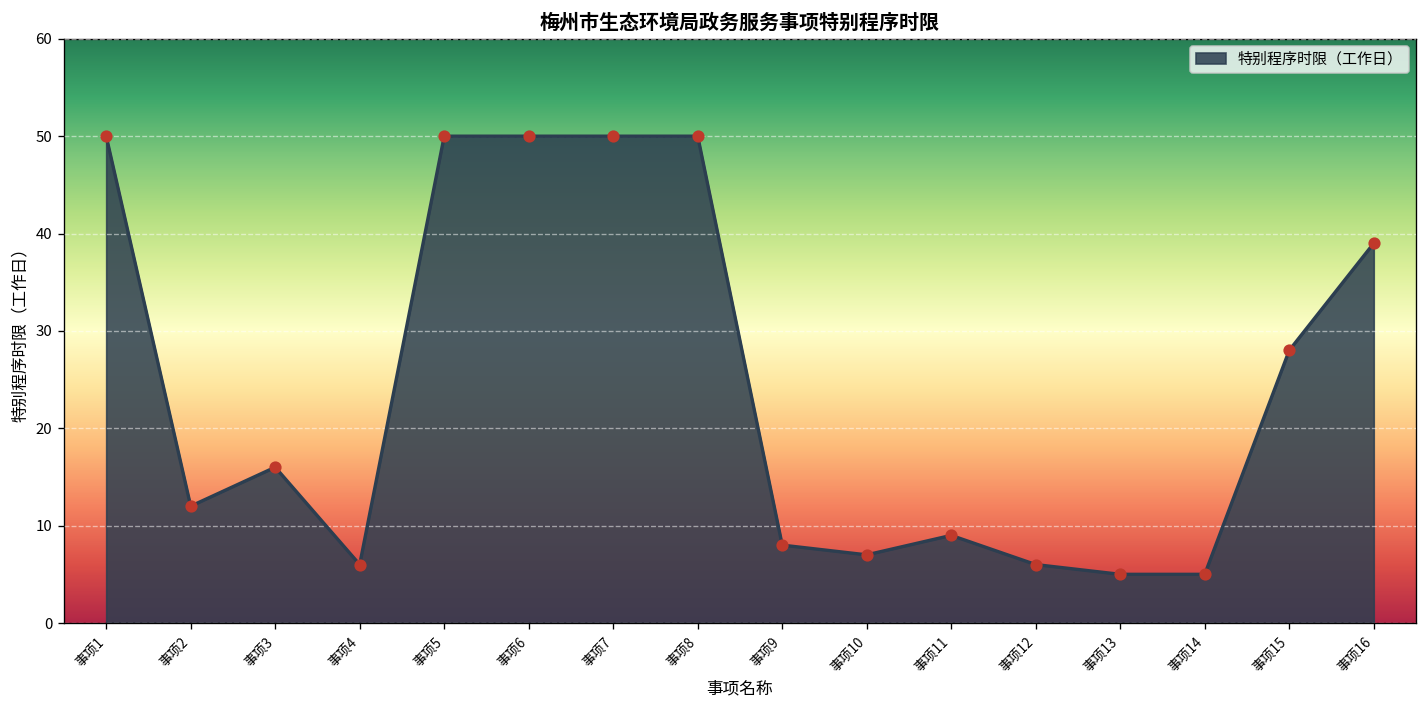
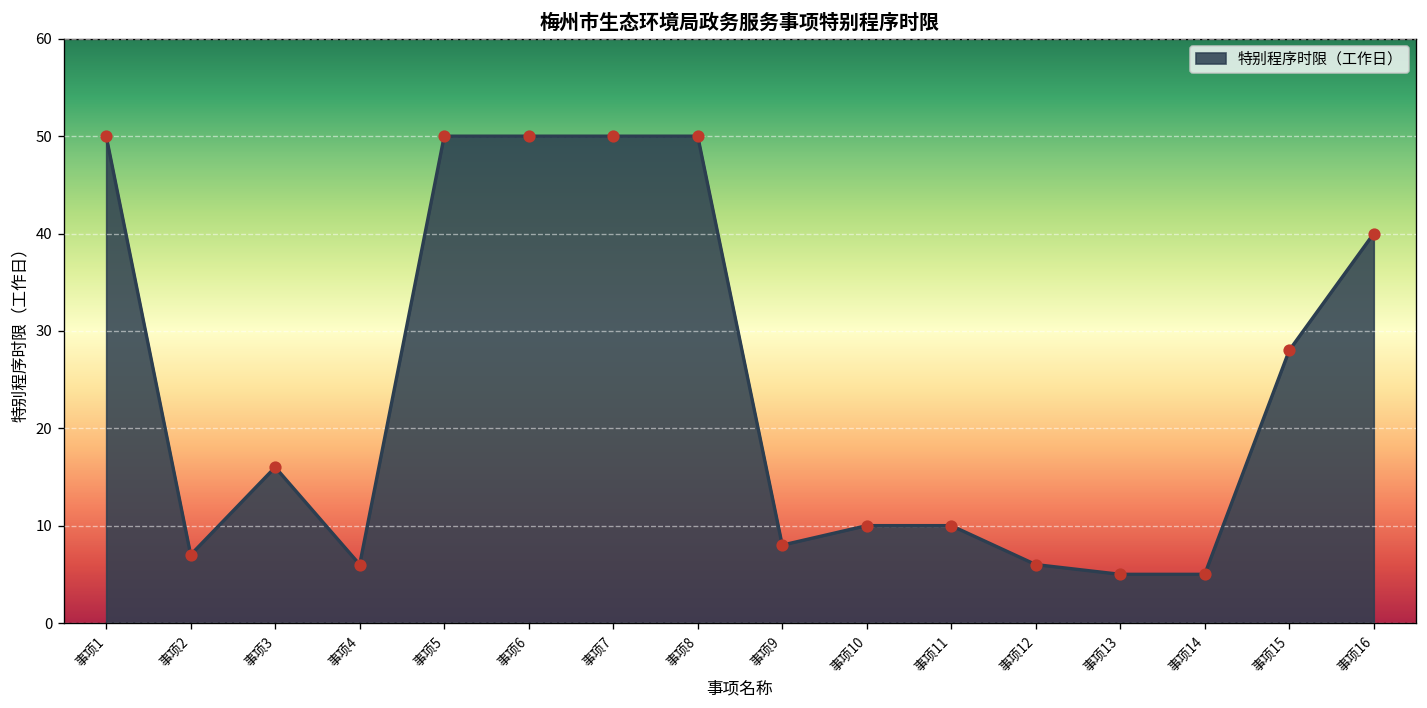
事项2: 12 -> 7
事项10: 7 -> 10
事项11: 9 -> 10
事项16: 39 -> 40
